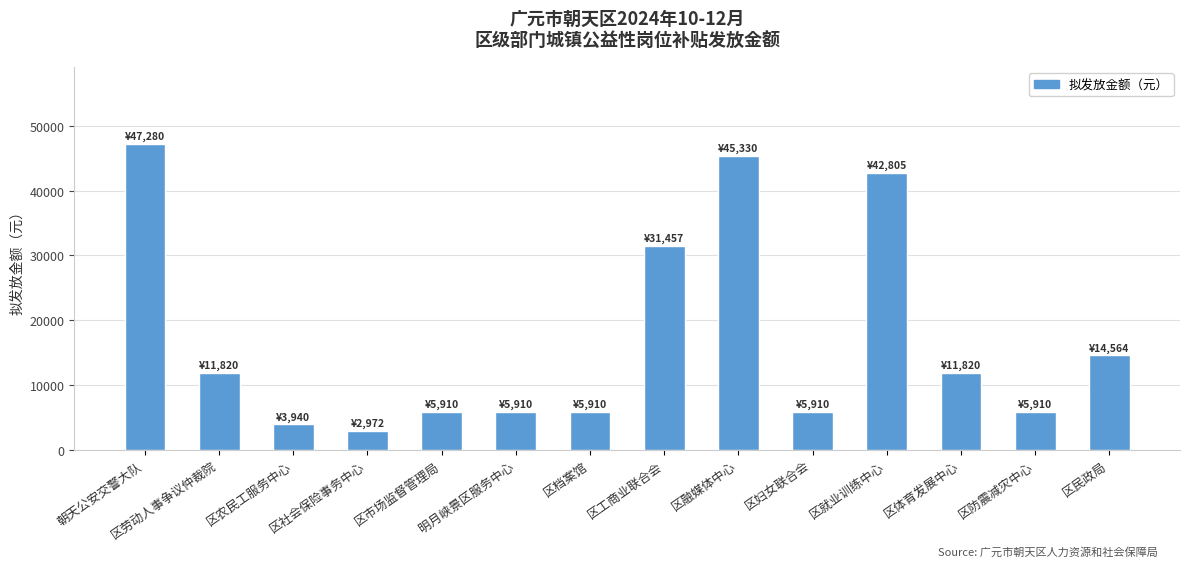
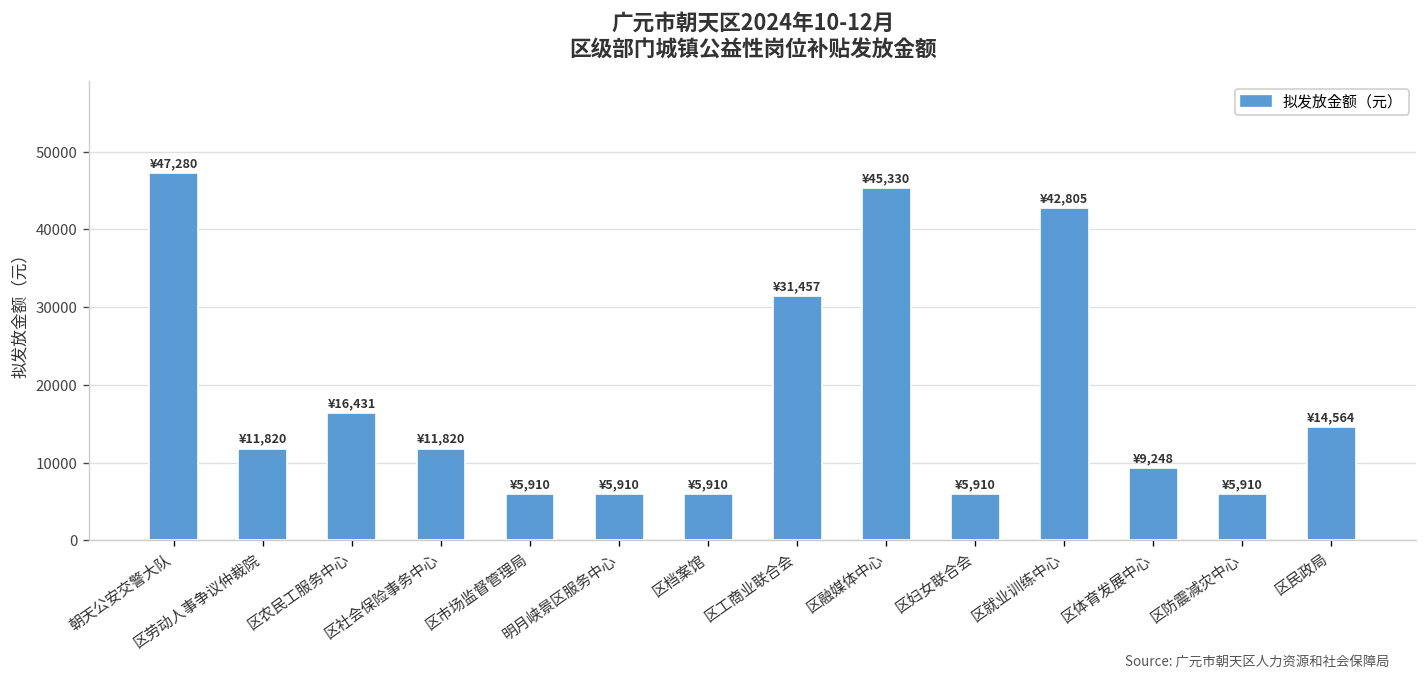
区农民工服务中心: ¥3,940 -> ¥16,431
区社会保险事务中心: ¥2,972 -> ¥11,820
区体育发展中心: ¥11,820 -> ¥9,248
